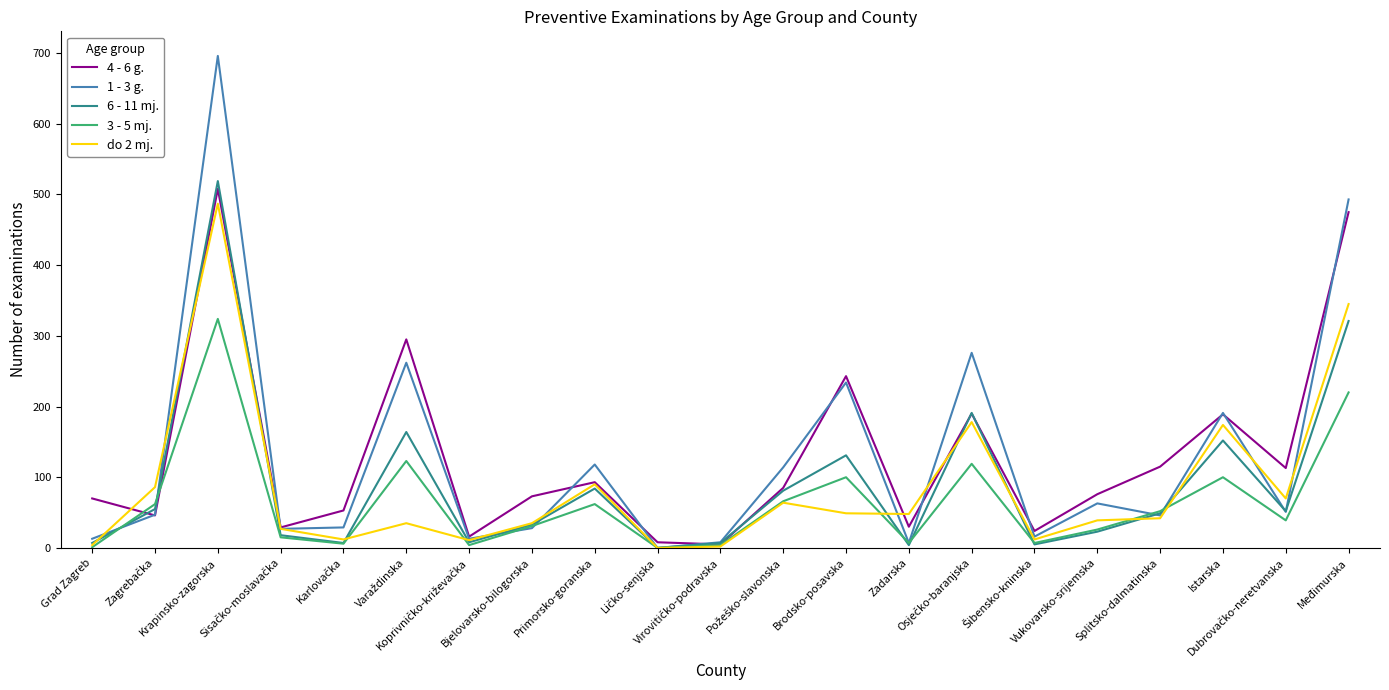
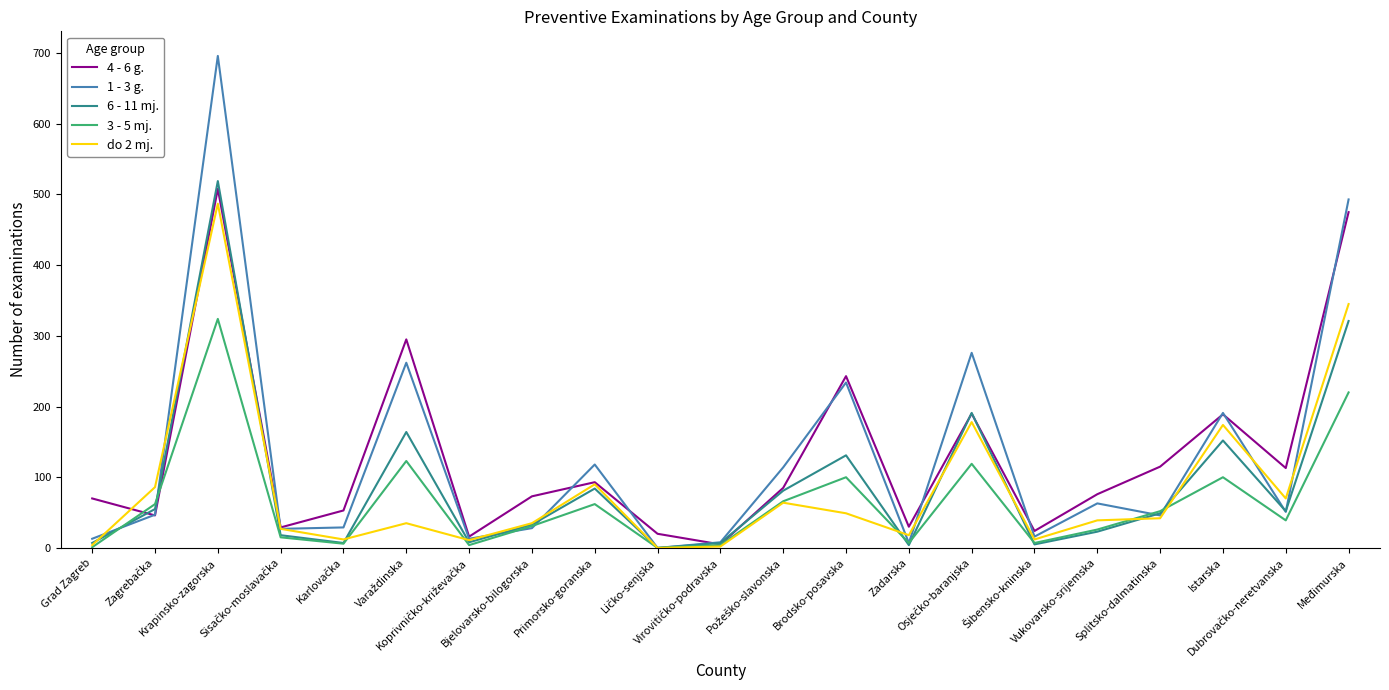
4 - 6 g., Ličko-senjska: 10 -> 20
do 2 mj., Zadarska: 50 -> 20
